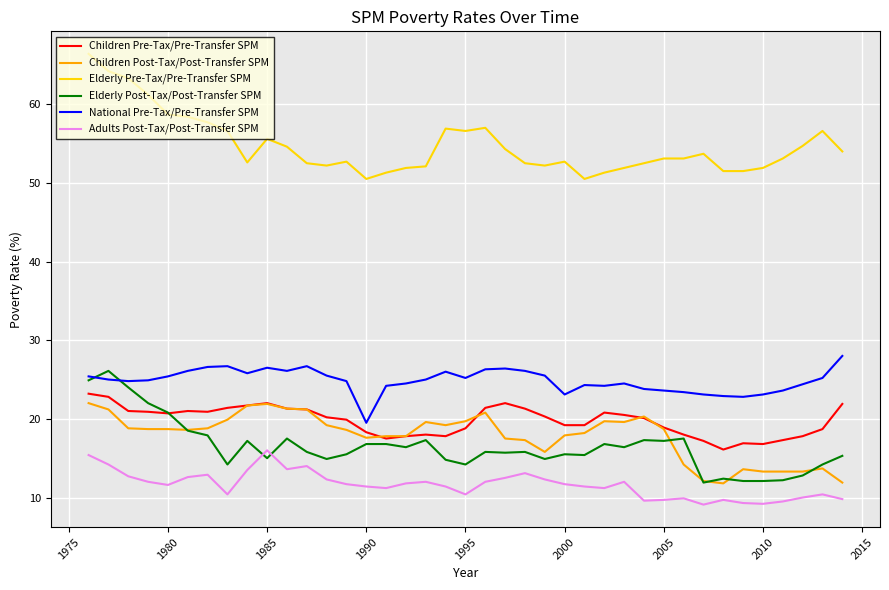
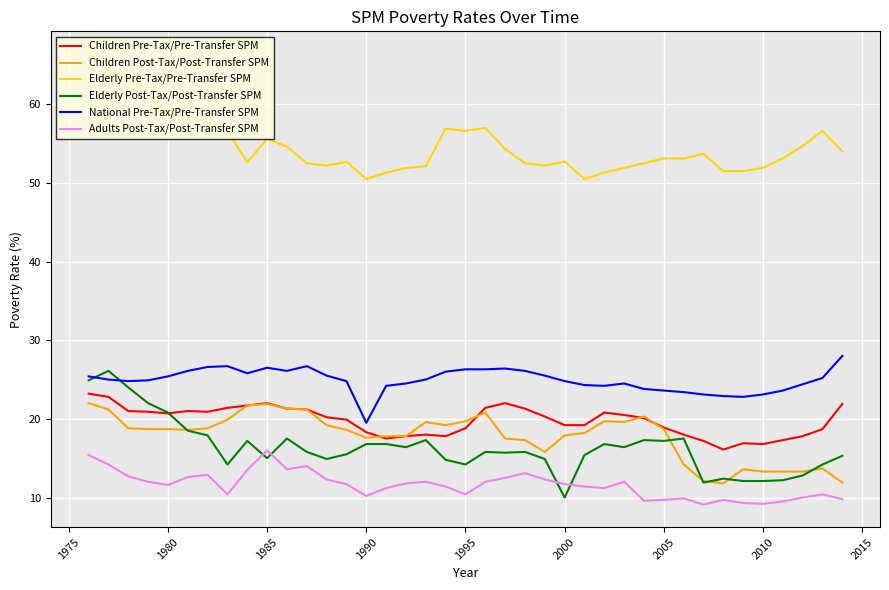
Adults Post-Tax/Post-Transfer SPM, 1990: 11 -> 10
National Pre-Tax/Pre-Transfer SPM, 1995: 25 -> 26
Elderly Post-Tax/Post-Transfer SPM, 2000: 16 -> 10
National Pre-Tax/Pre-Transfer SPM, 2000: 23 -> 25
